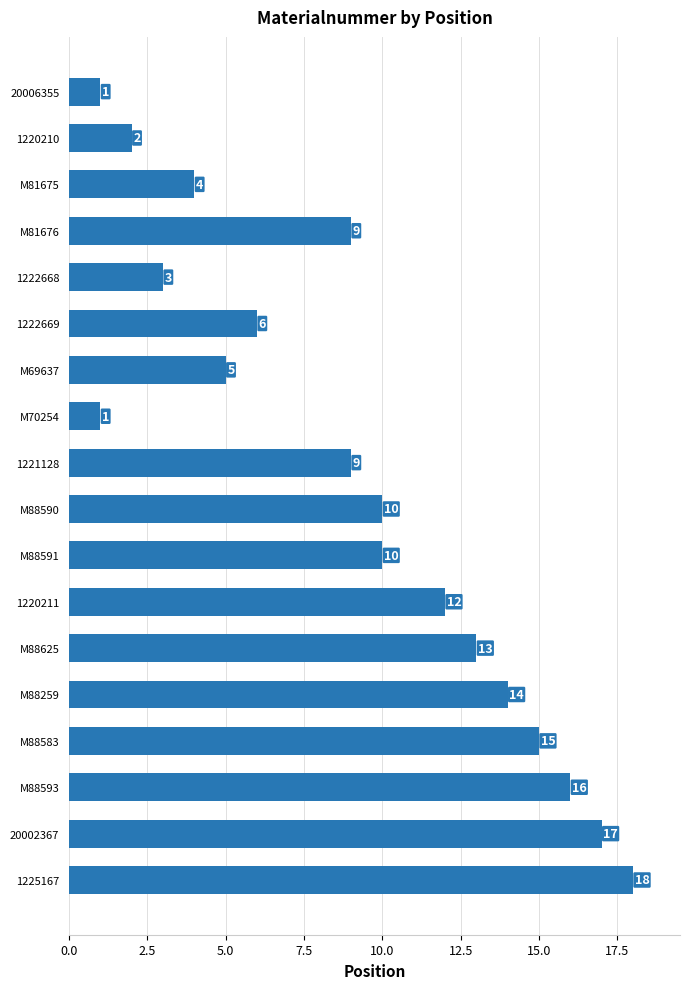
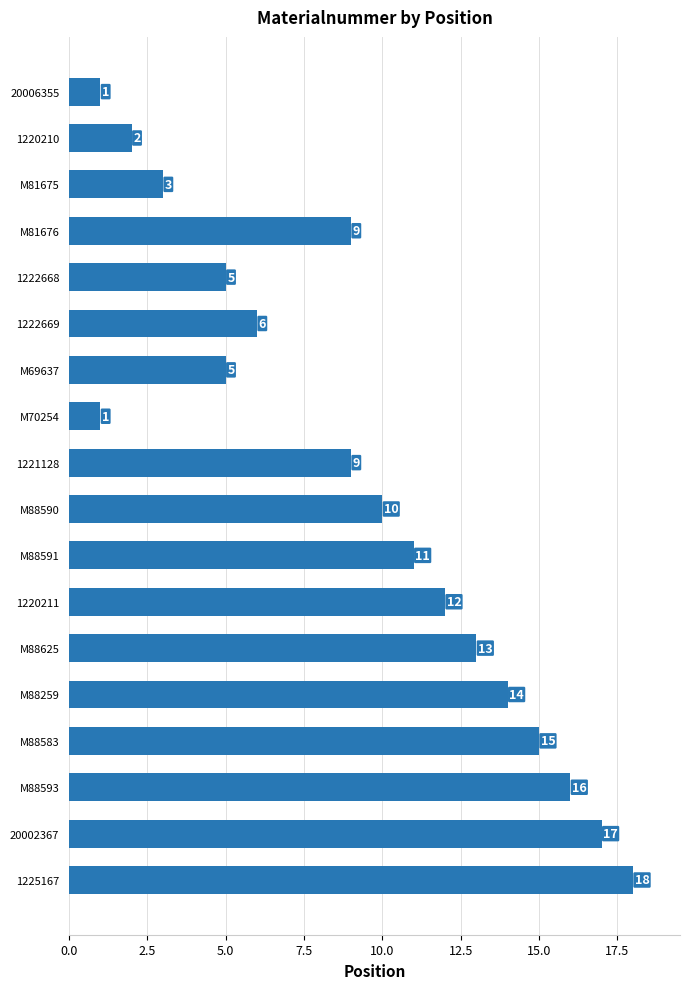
M81675: 4 -> 3
1222668: 3 -> 5
M88591: 10 -> 11
